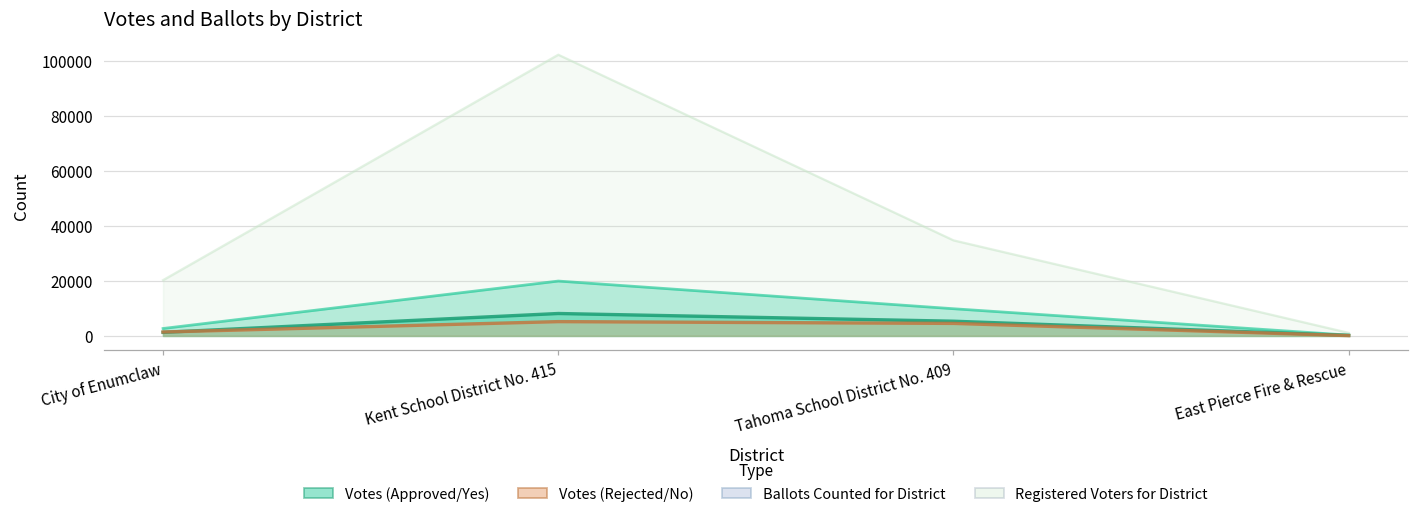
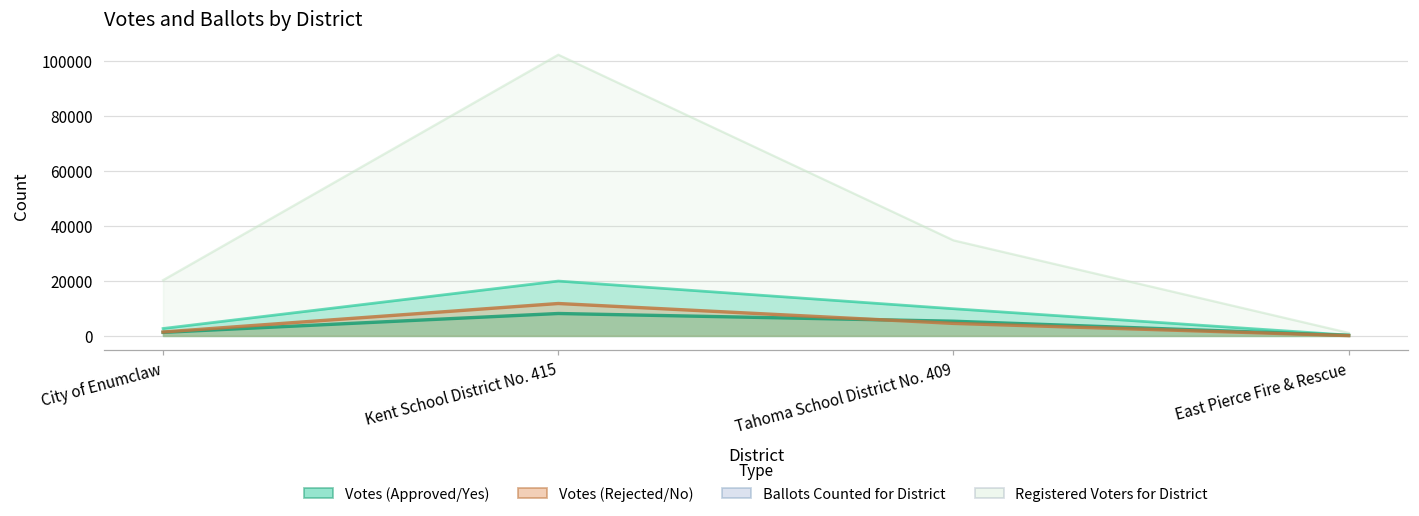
Votes (Rejected/No), Kent School District No. 415: 5000 -> 12000
